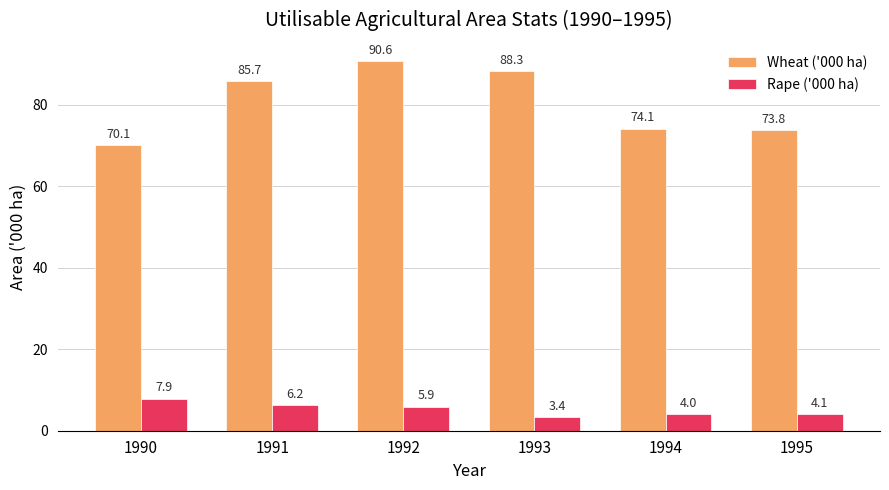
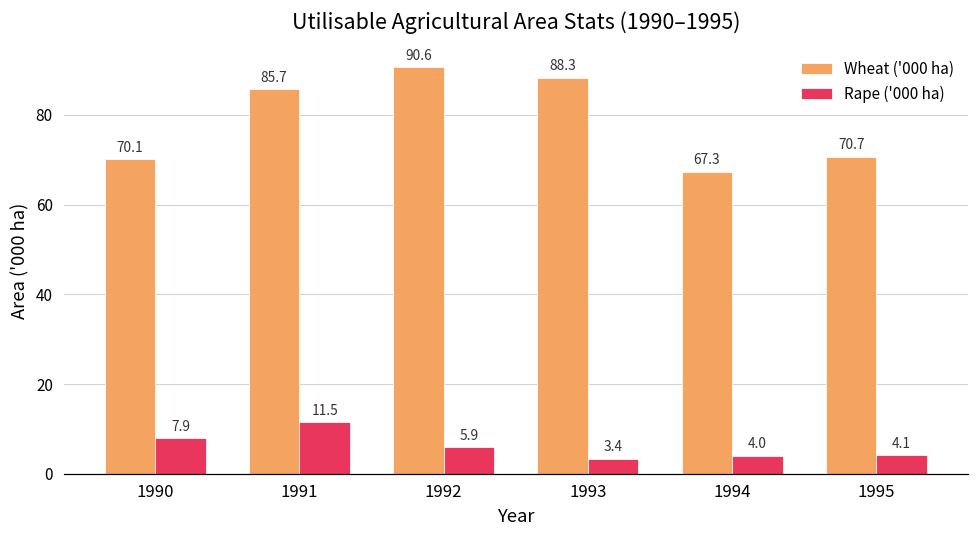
Rape ('000 ha), 1991: 6.2 -> 11.5
Wheat ('000 ha), 1994: 74.1 -> 67.3
Wheat ('000 ha), 1995: 73.8 -> 70.7
